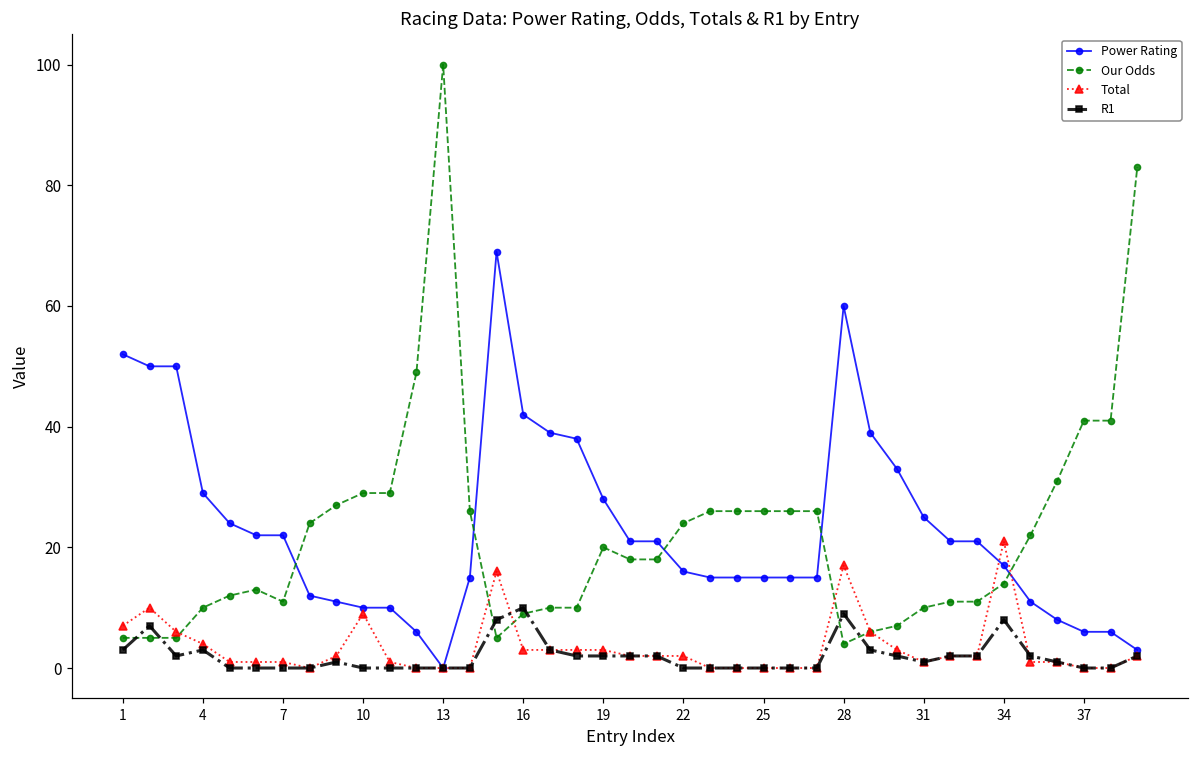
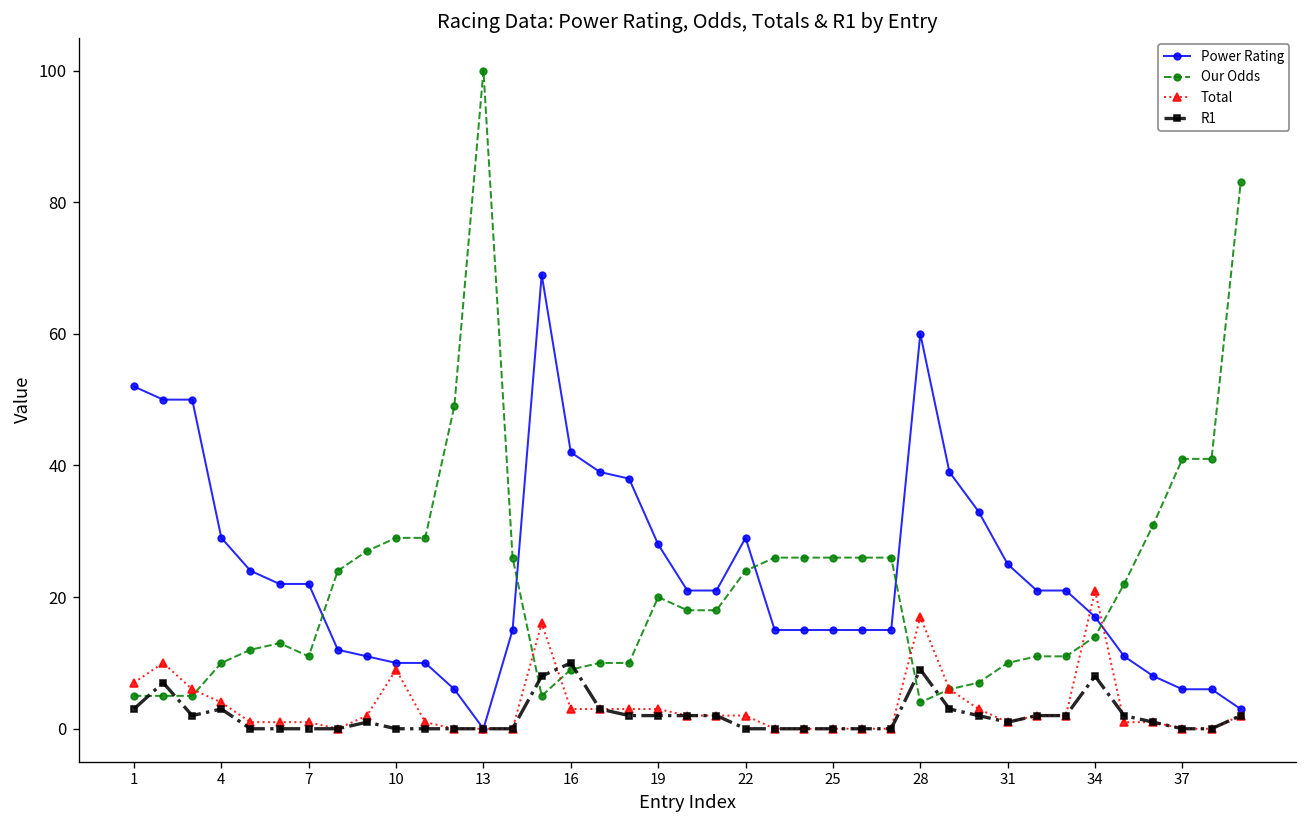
Power Rating, 22: 16 -> 29
